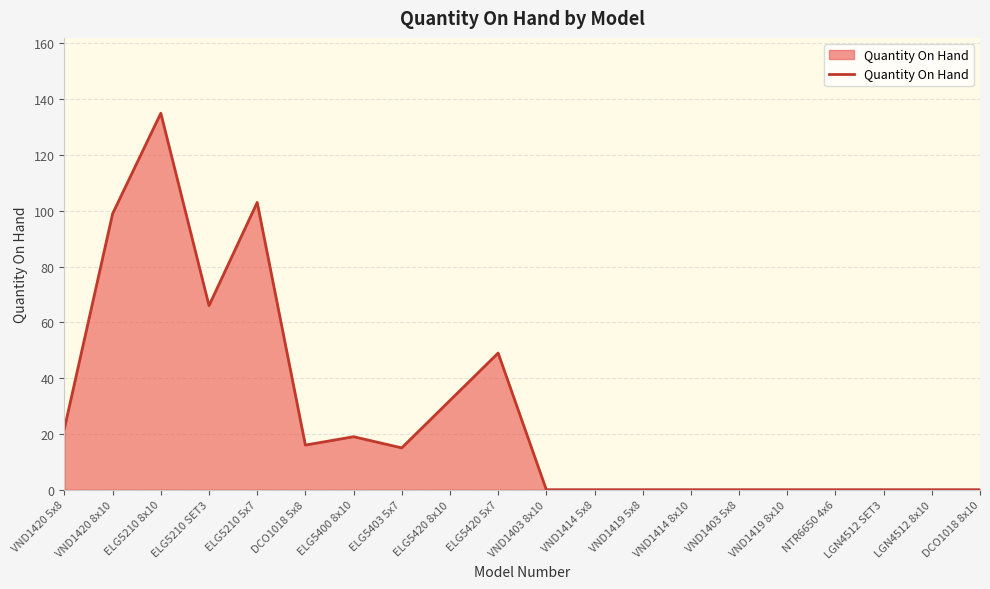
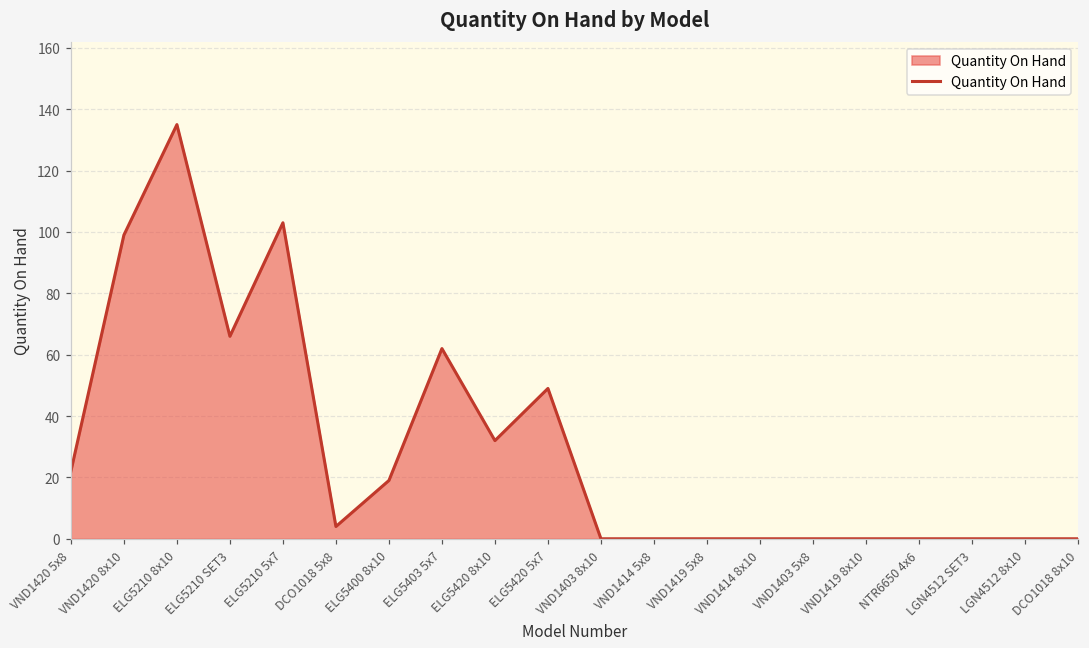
DCO1018 5x8: 16 -> 4
ELG5403 5x7: 15 -> 62
